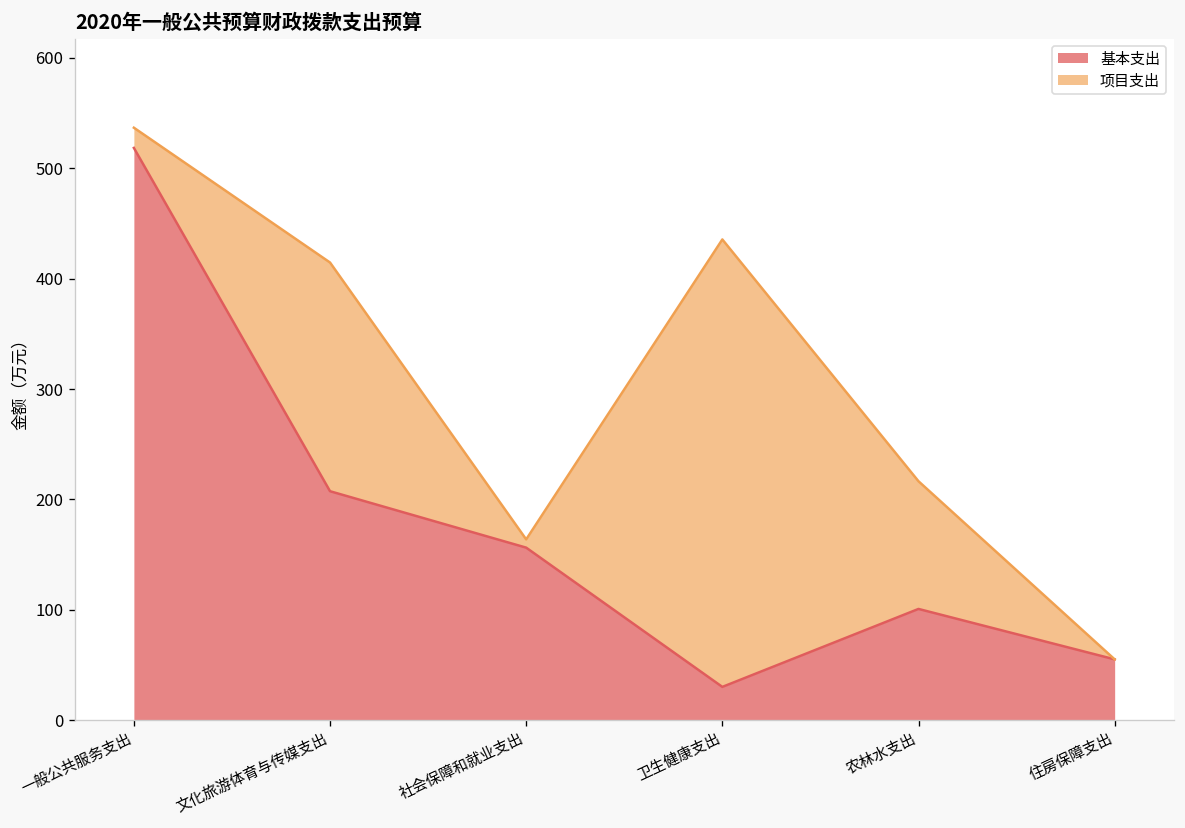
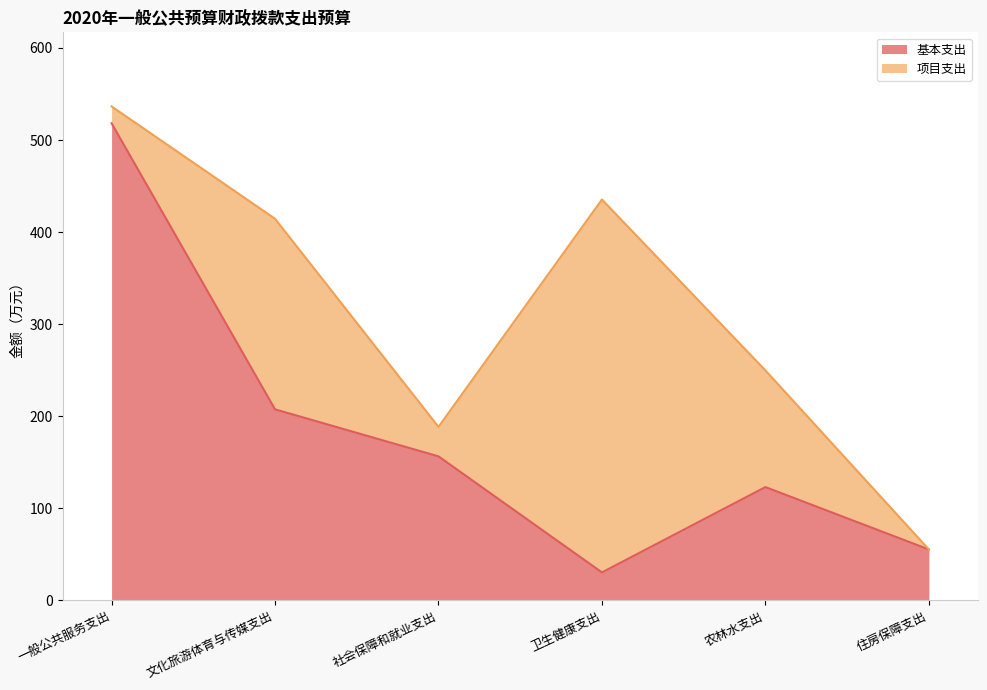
项目支出, 社会保障和就业支出: 10 -> 30
基本支出, 农林水支出: 100 -> 120
项目支出, 农林水支出: 120 -> 130
